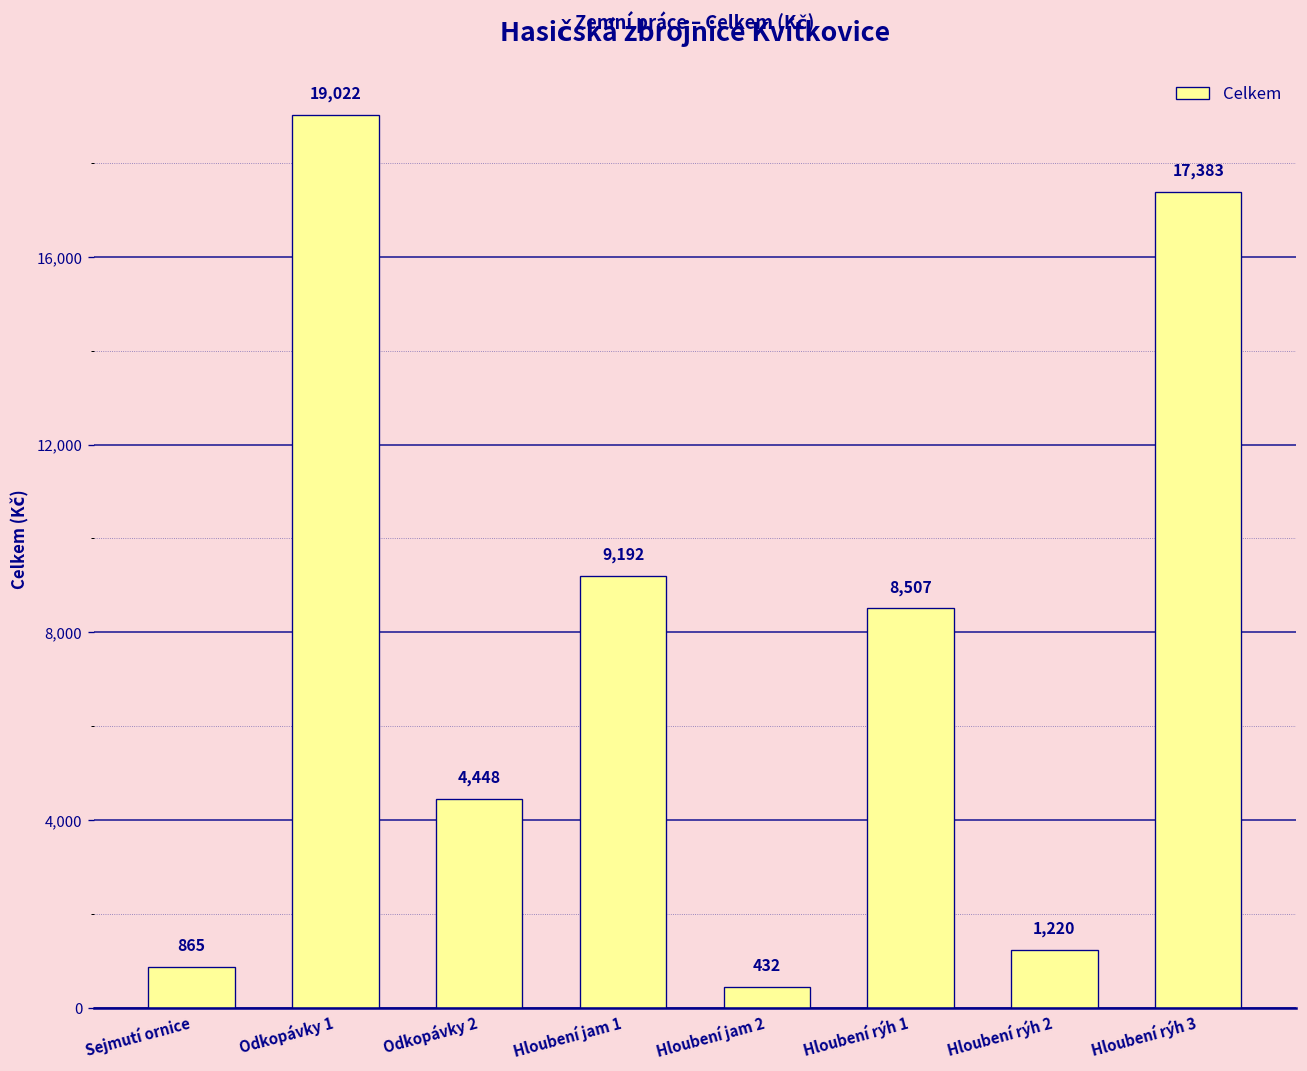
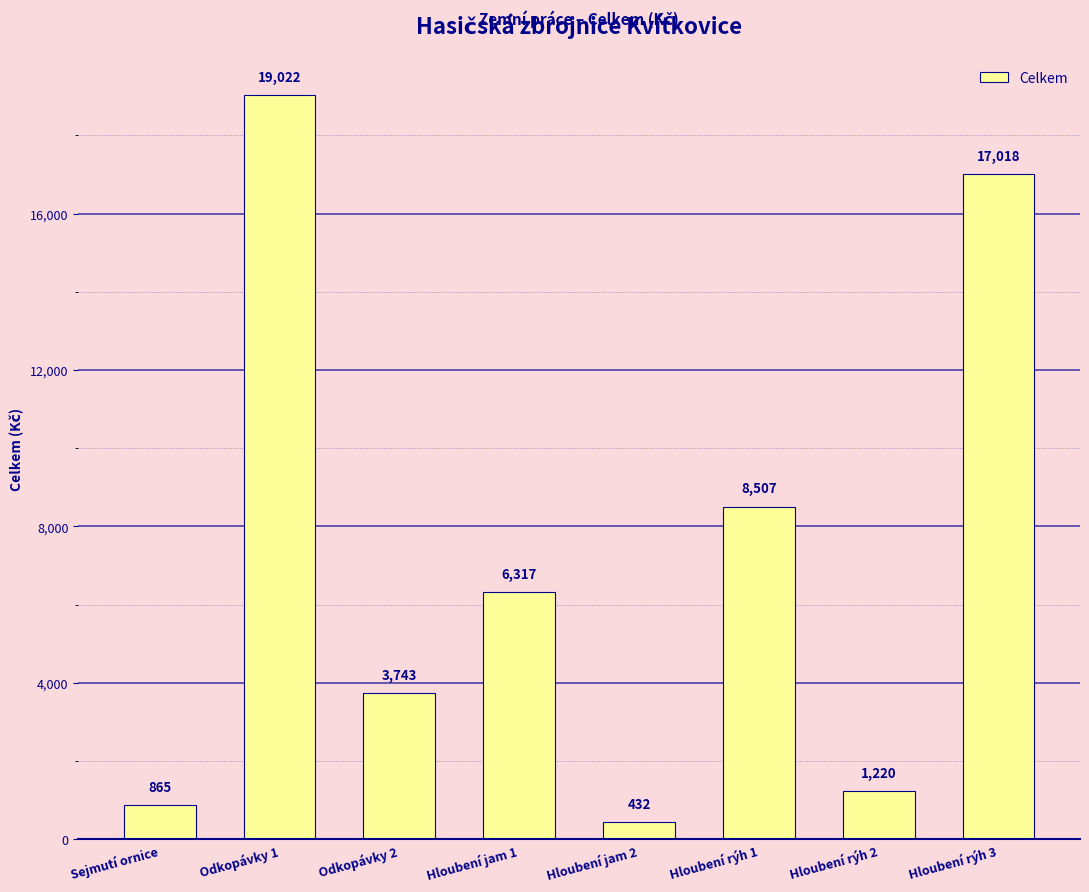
Odkopávky 2: 4,448 -> 3,743
Hloubení jam 1: 9,192 -> 6,317
Hloubení rýh 3: 17,383 -> 17,018
